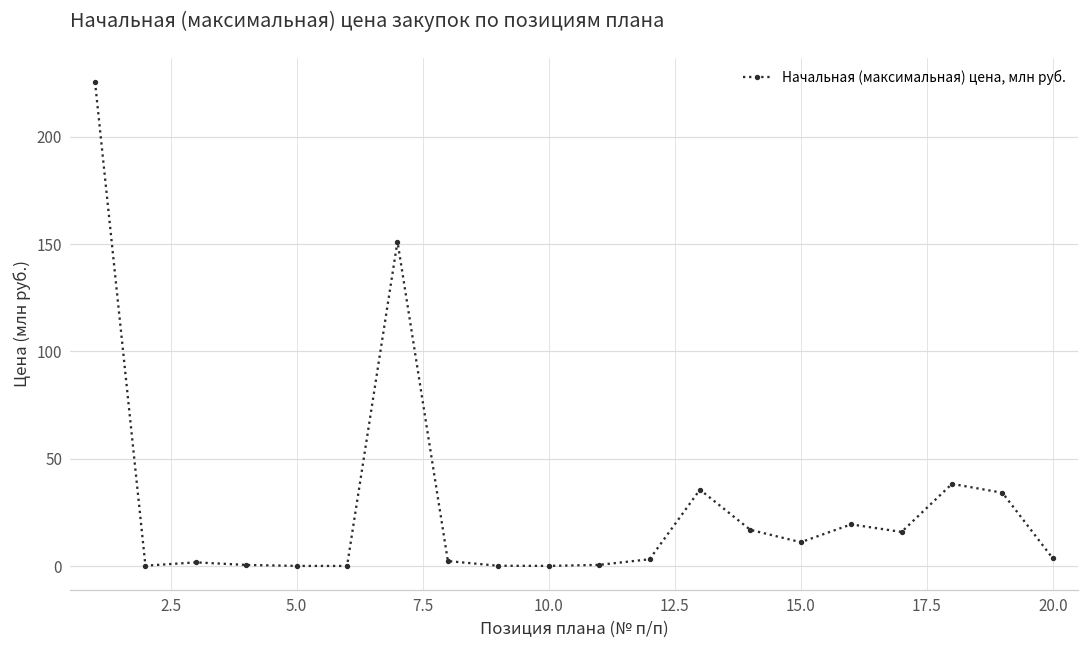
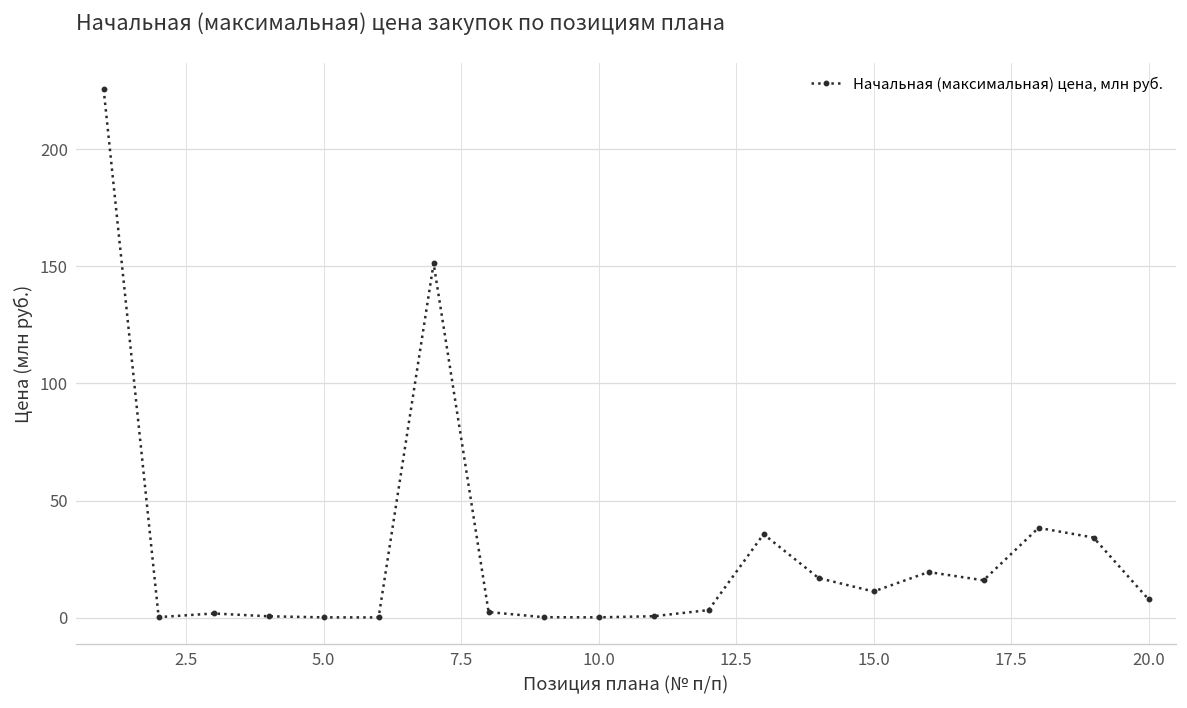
20.0: 4 -> 8
